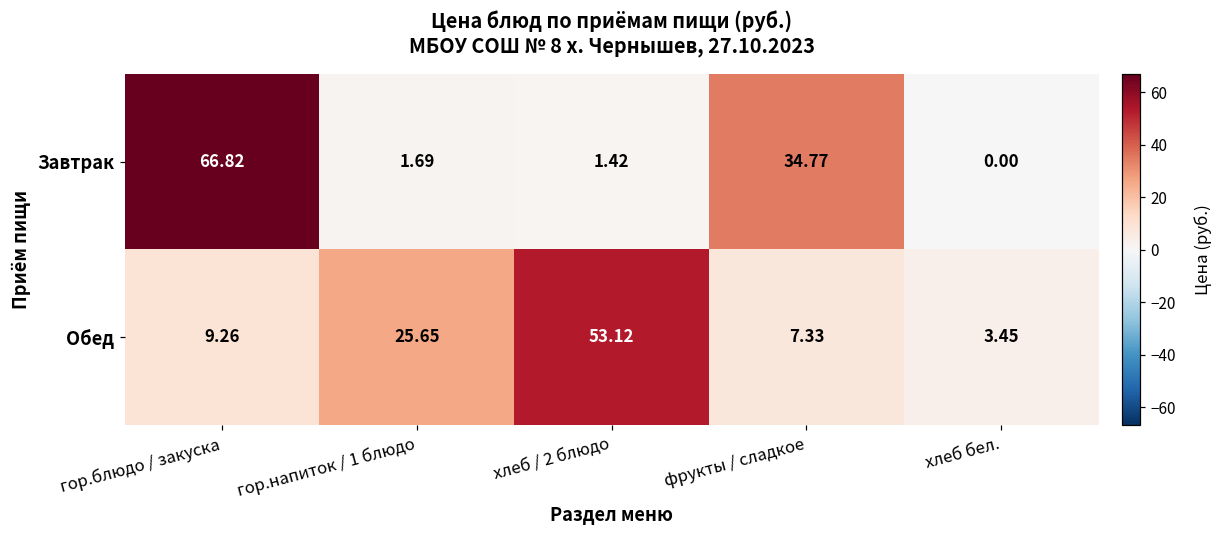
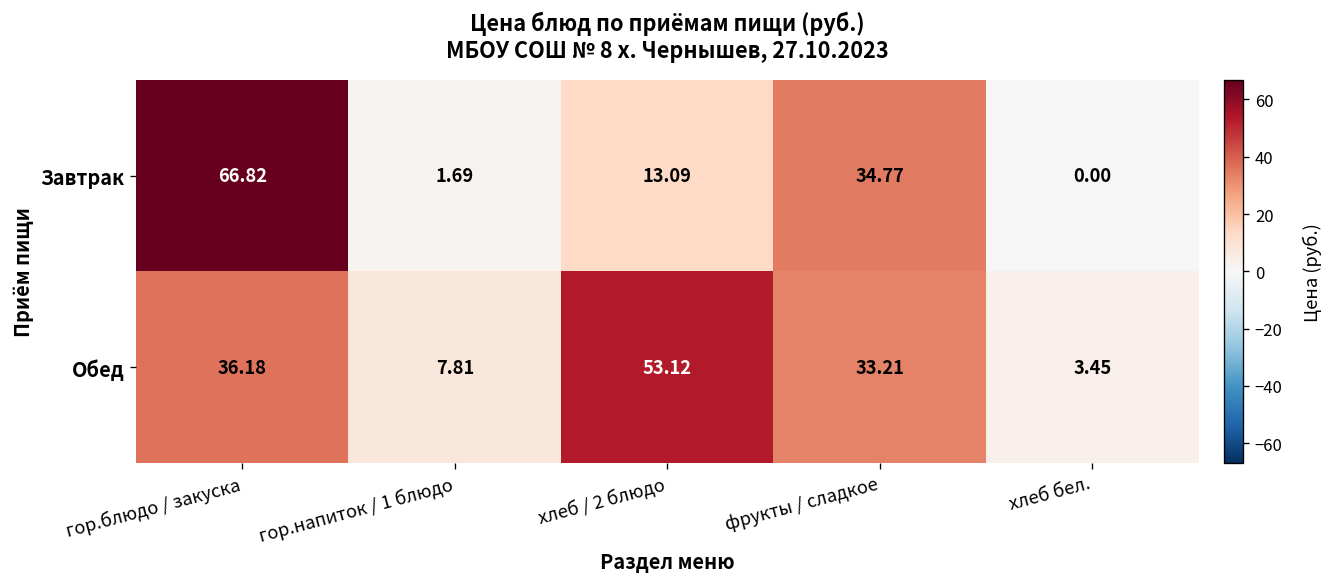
Завтрак, хлеб / 2 блюдо: 1.42 -> 13.09
Обед, гор.блюдо / закуска: 9.26 -> 36.18
Обед, гор.напиток / 1 блюдо: 25.65 -> 7.81
Обед, фрукты / сладкое: 7.33 -> 33.21
